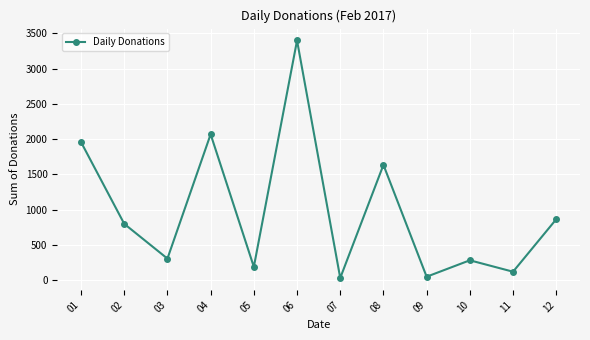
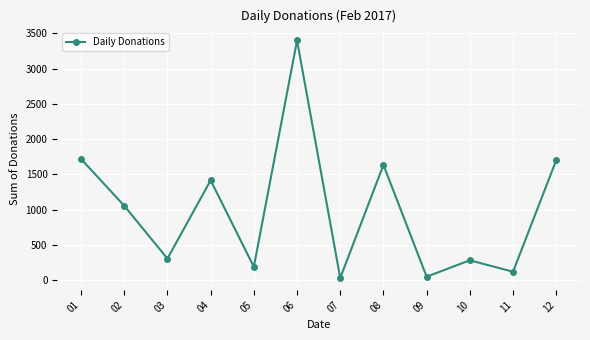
01: 2000 -> 1700
02: 800 -> 1100
04: 2100 -> 1400
12: 900 -> 1700
